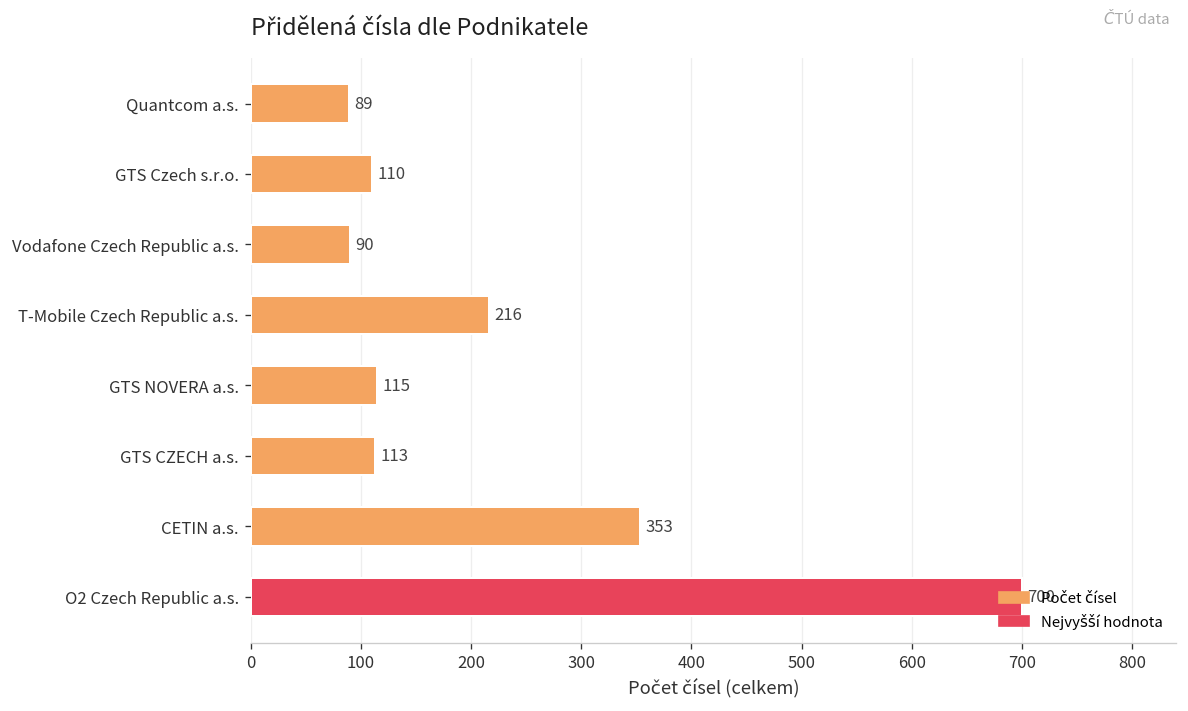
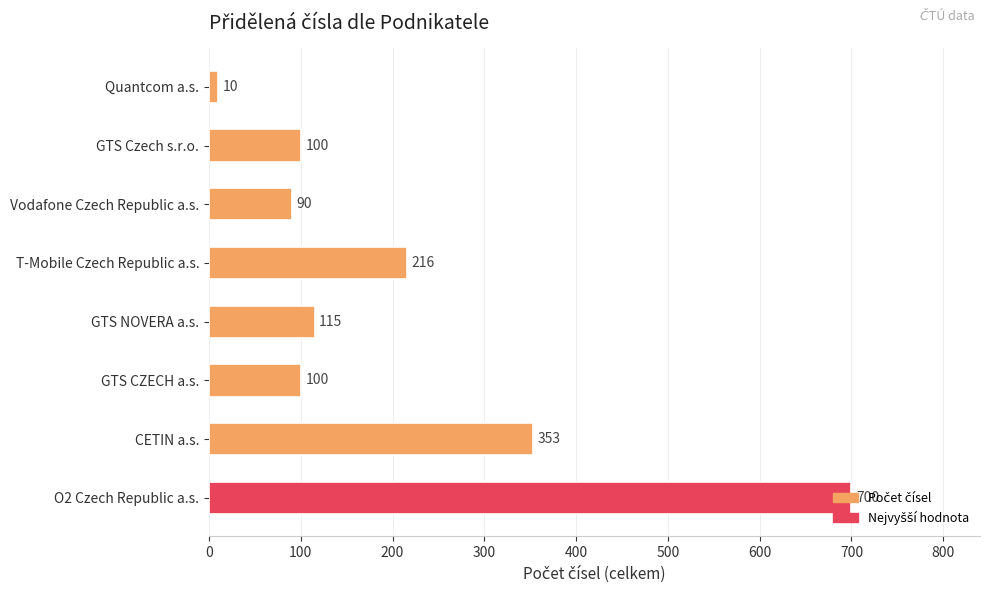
Quantcom a.s.: 89 -> 10
GTS Czech s.r.o.: 110 -> 100
GTS CZECH a.s.: 113 -> 100
